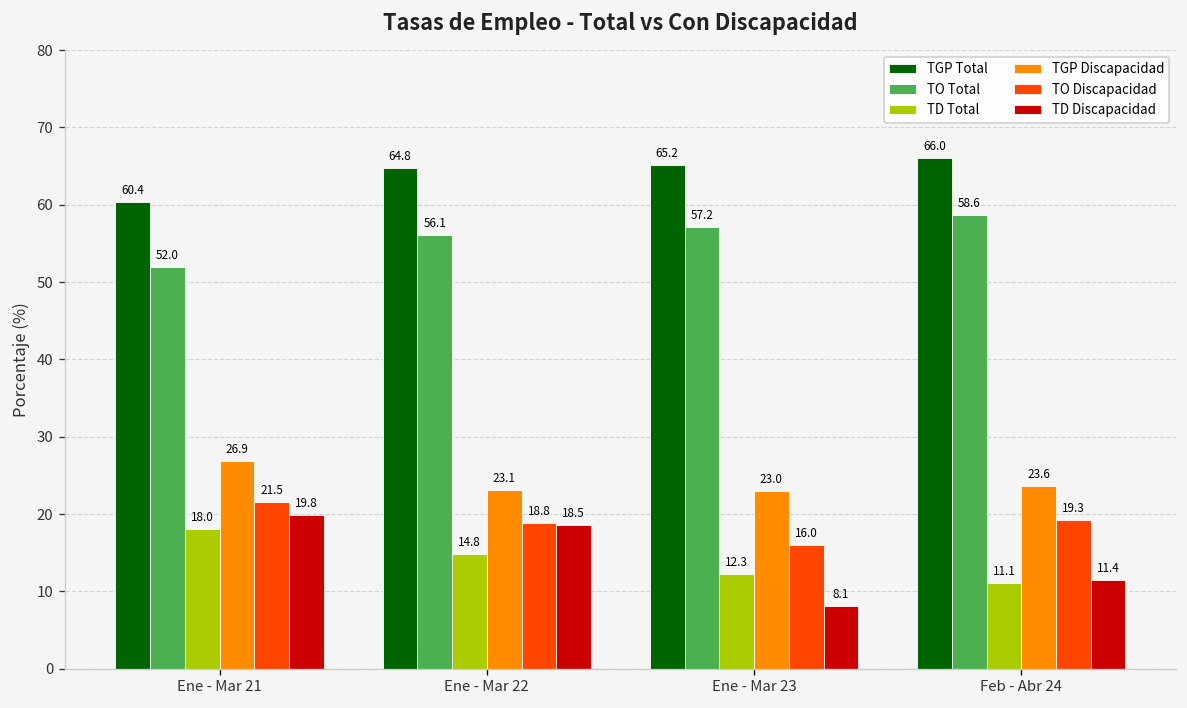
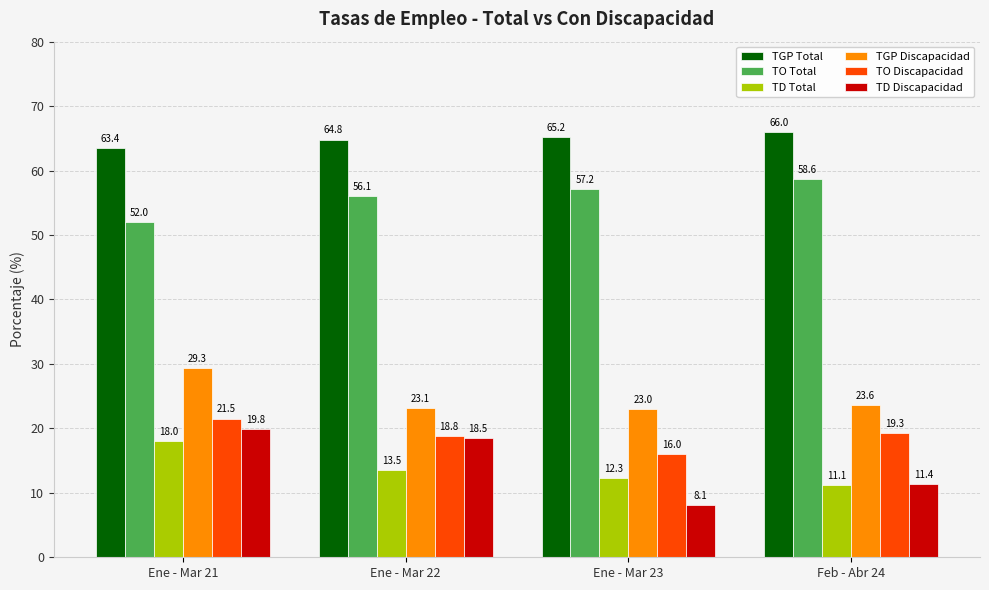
TGP Total, Ene - Mar 21: 60.4 -> 63.4
TGP Discapacidad, Ene - Mar 21: 26.9 -> 29.3
TD Total, Ene - Mar 22: 14.8 -> 13.5
